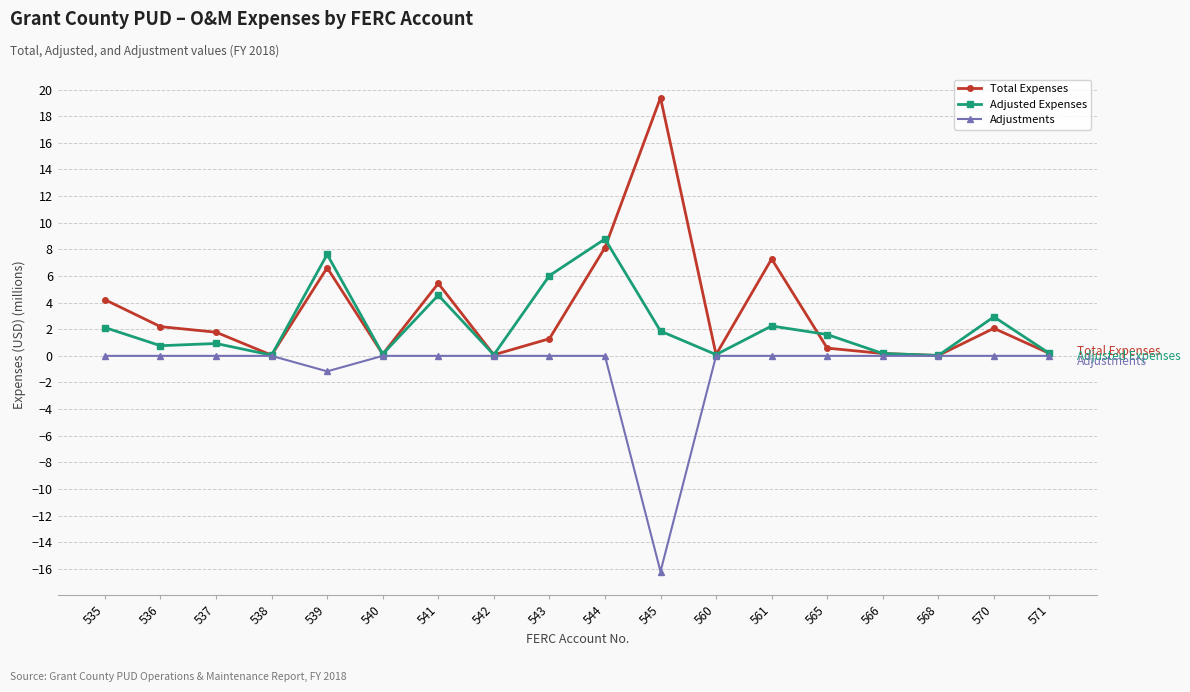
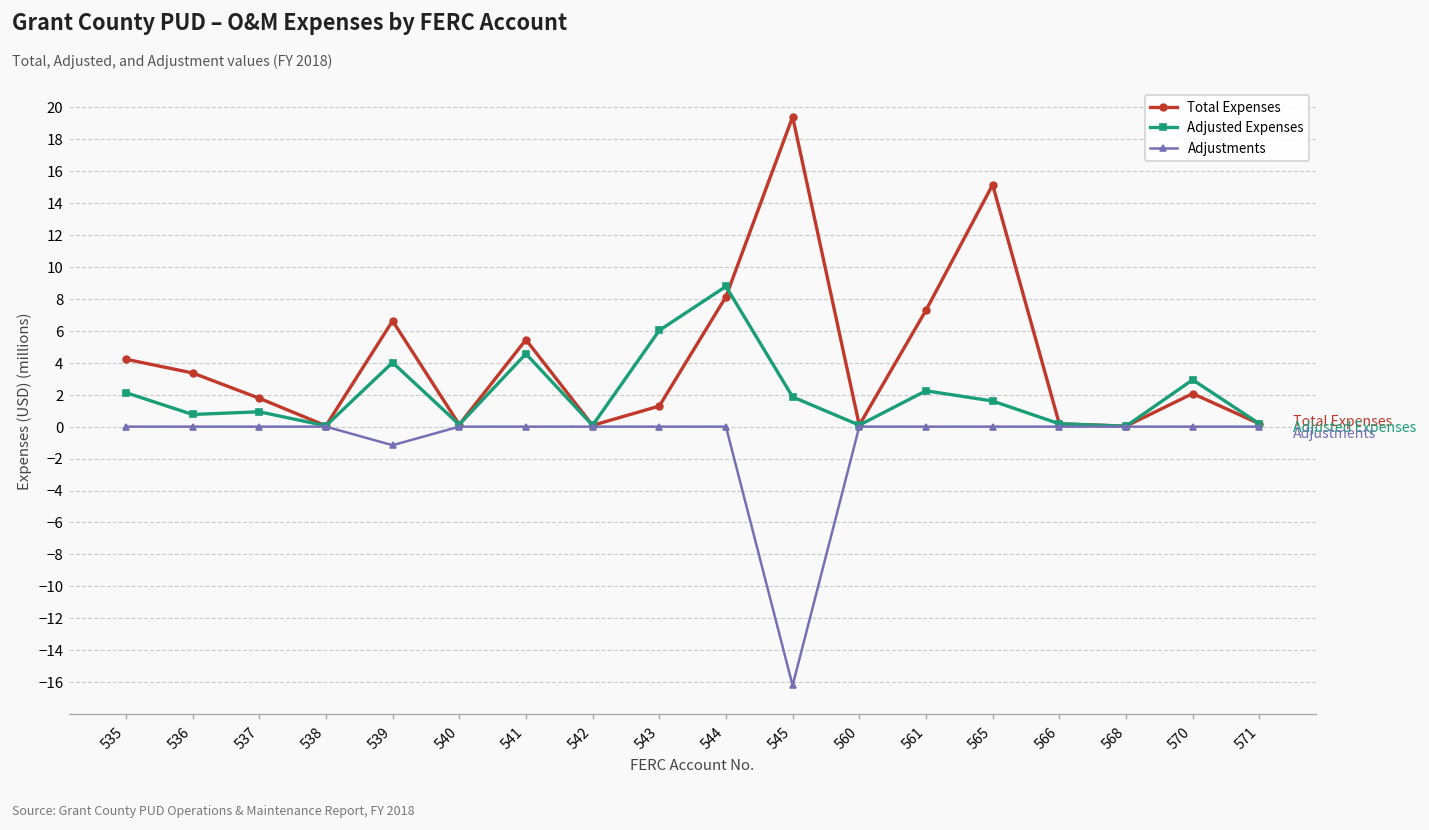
Total Expenses, 536: 2.2 -> 3.4
Adjusted Expenses, 539: 7.6 -> 4.0
Total Expenses, 565: 0.6 -> 15.1
